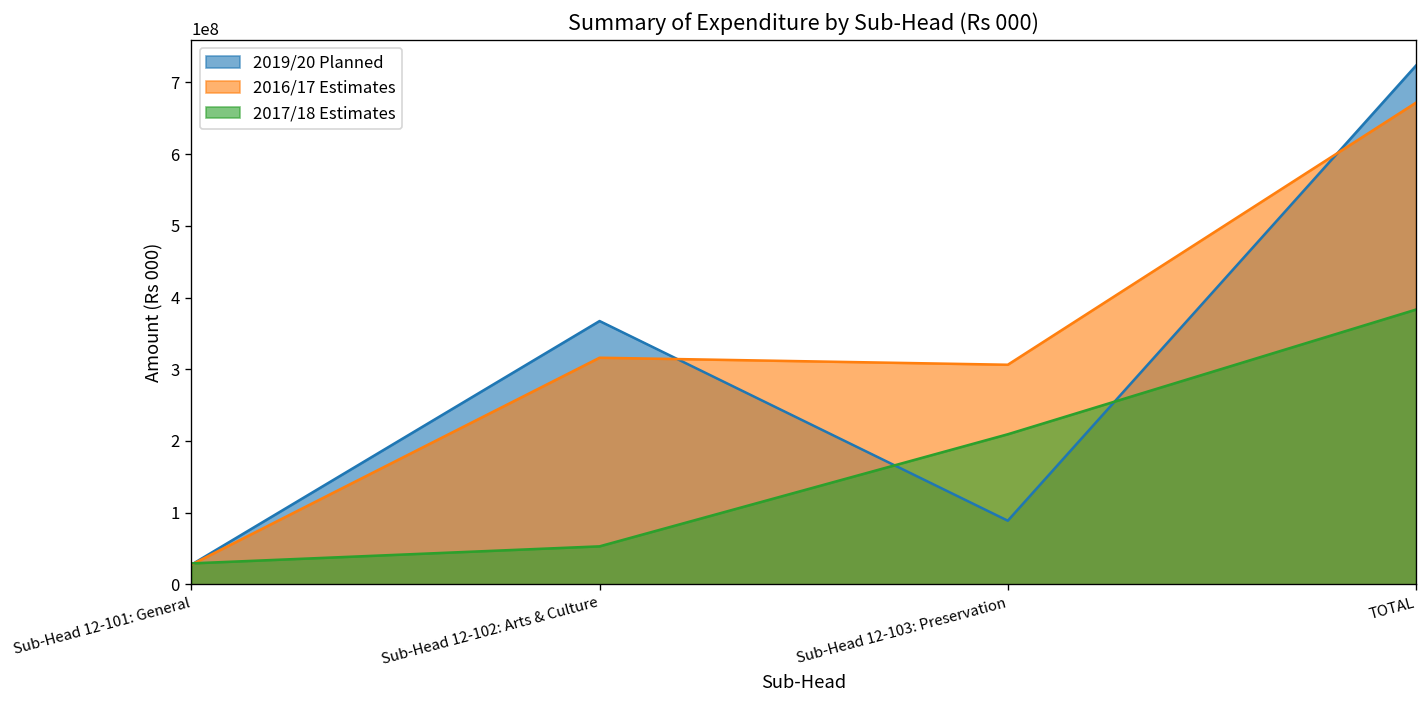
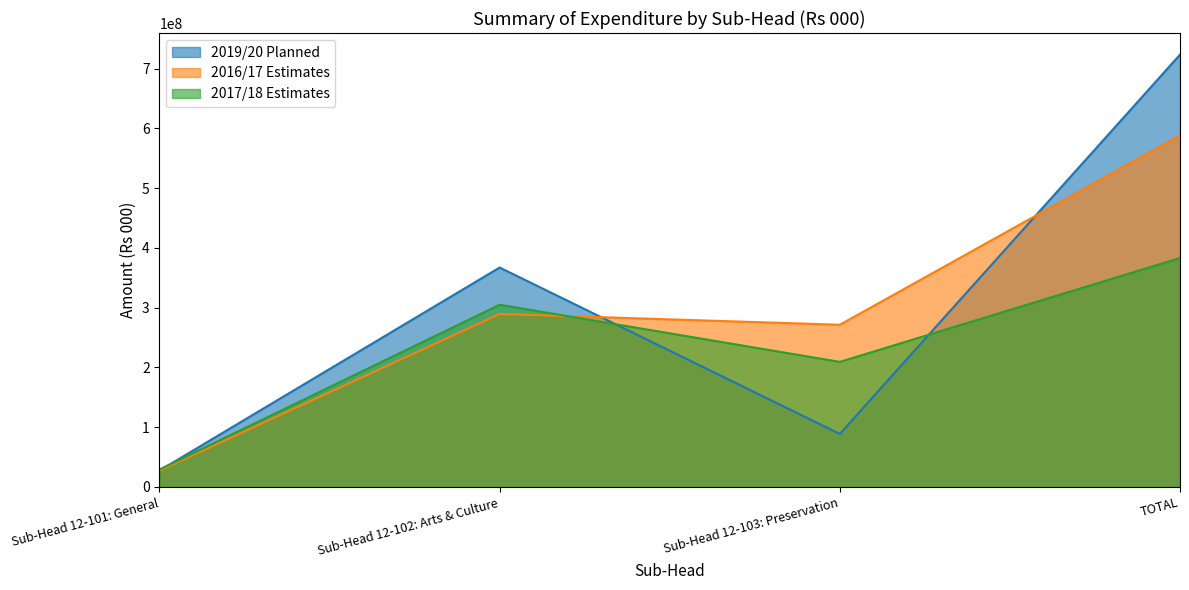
2016/17 Estimates, Sub-Head 12-102: Arts & Culture: 320000000 -> 290000000
2017/18 Estimates, Sub-Head 12-102: Arts & Culture: 50000000 -> 310000000
2016/17 Estimates, Sub-Head 12-103: Preservation: 310000000 -> 270000000
2016/17 Estimates, TOTAL: 670000000 -> 590000000
